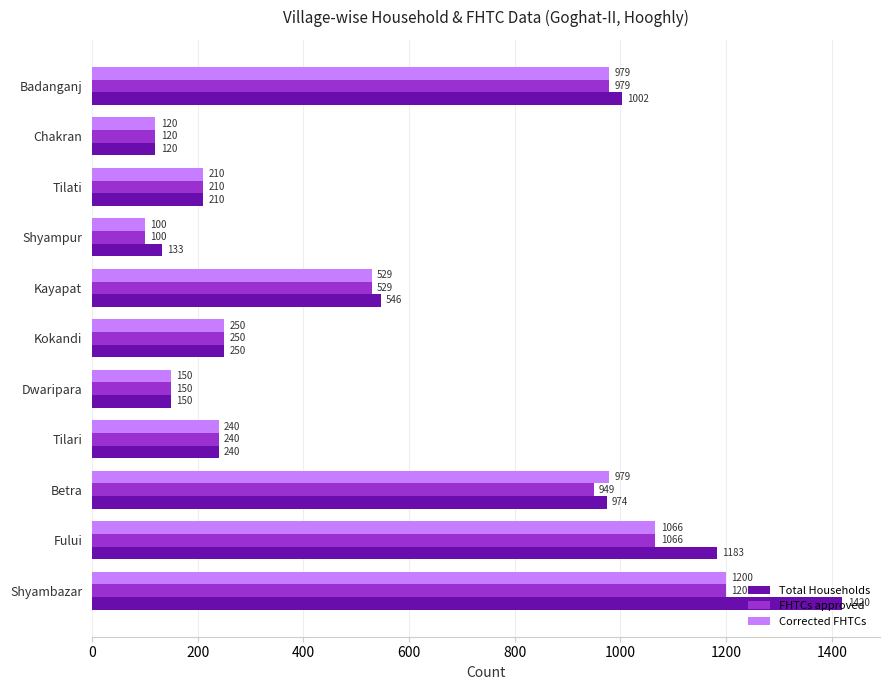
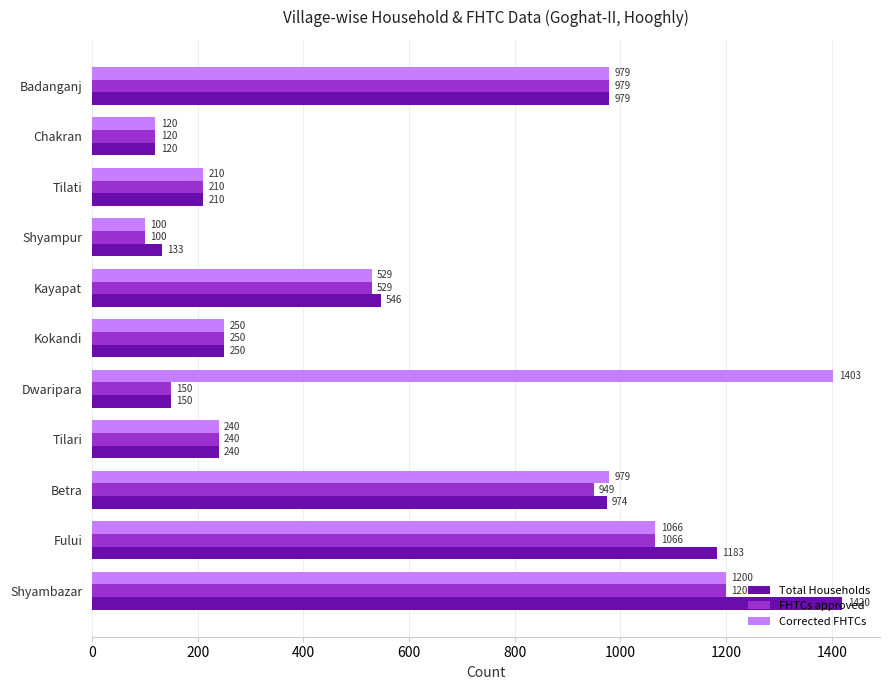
Total Households, Badanganj: 1002 -> 979
Corrected FHTCs, Dwaripara: 150 -> 1403
